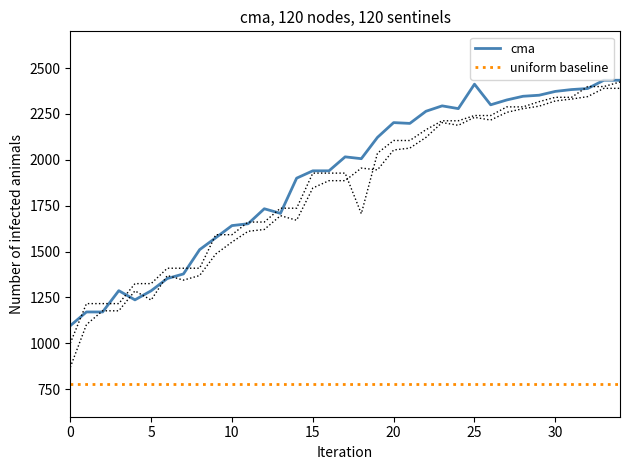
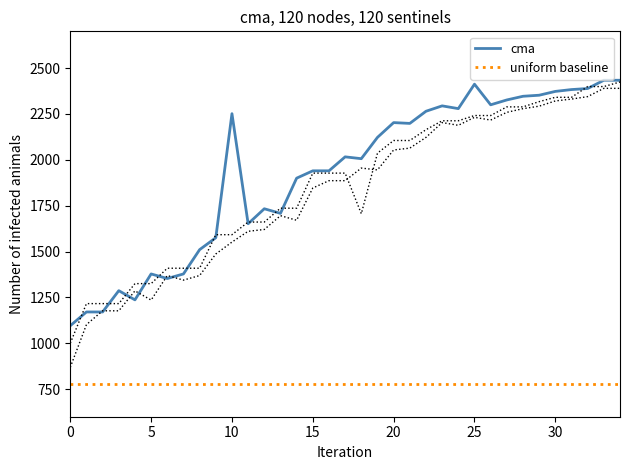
cma, 5: 1290 -> 1380
cma, 10: 1640 -> 2250
